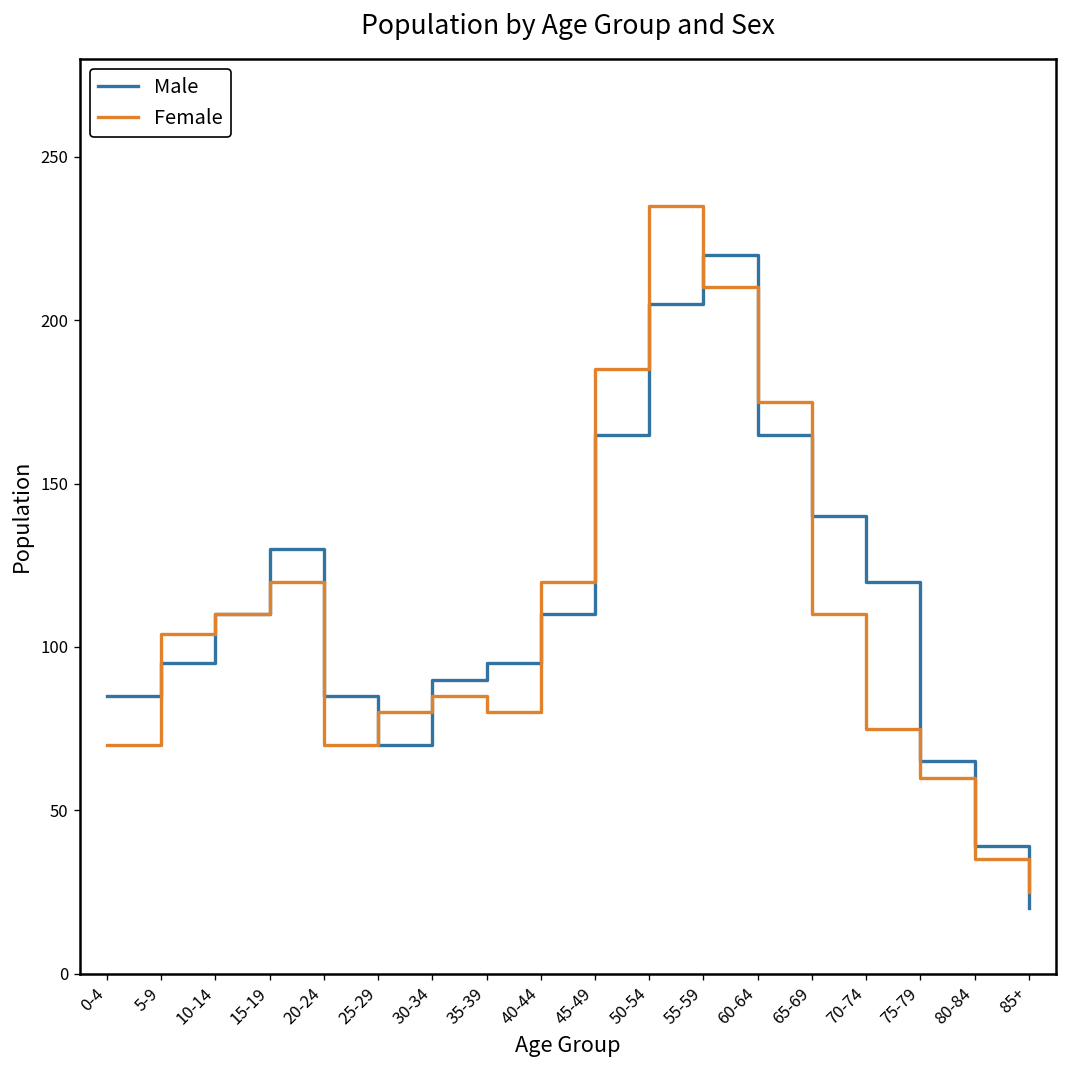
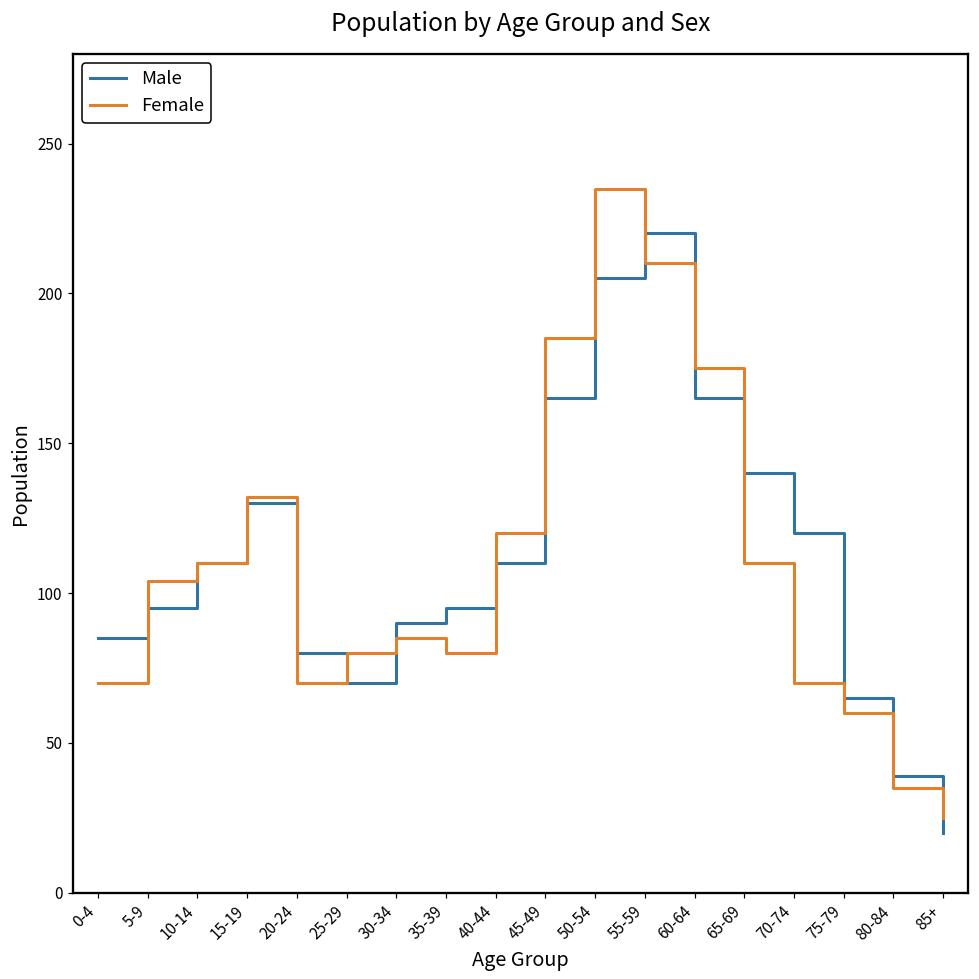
Female, 15-19: 120 -> 132
Male, 20-24: 85 -> 80
Female, 70-74: 75 -> 70
